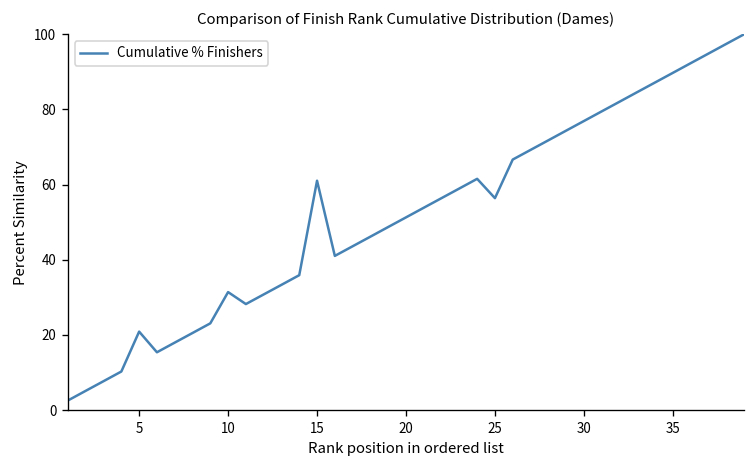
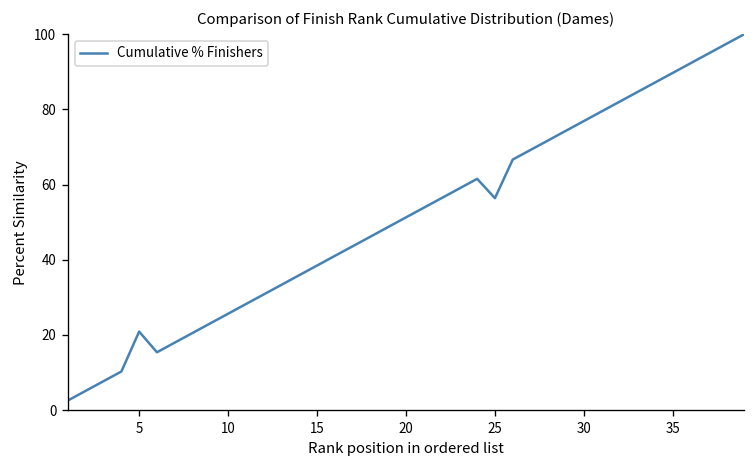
10: 31 -> 26
15: 61 -> 38
